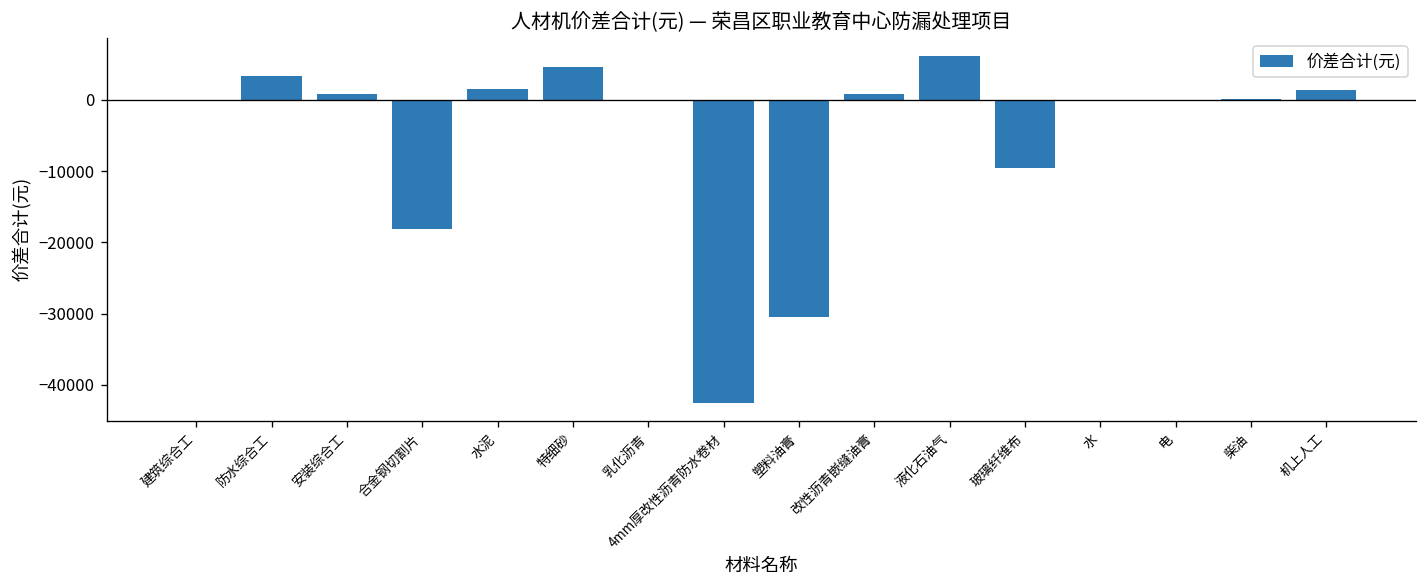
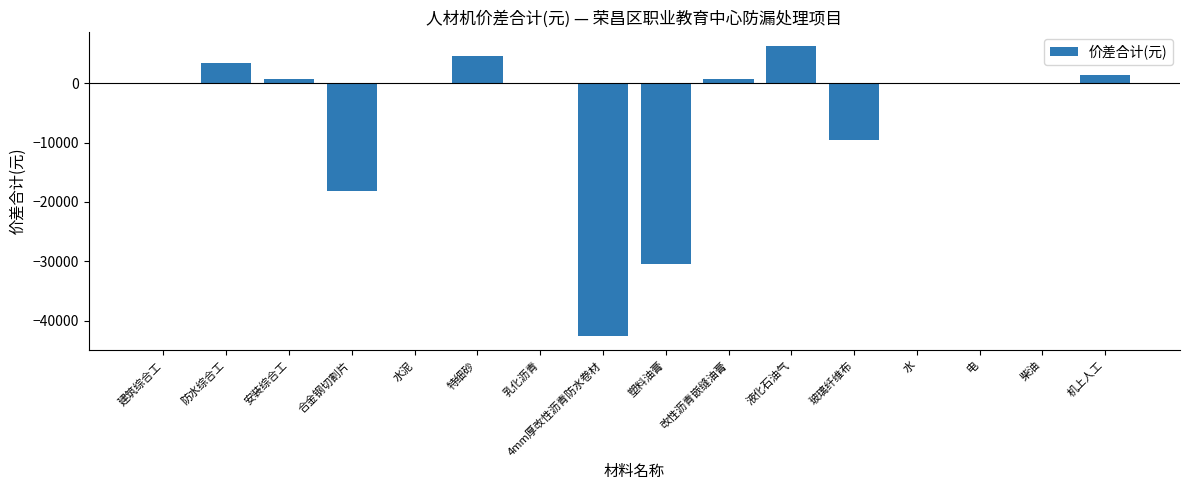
水泥: 2000 -> 0
